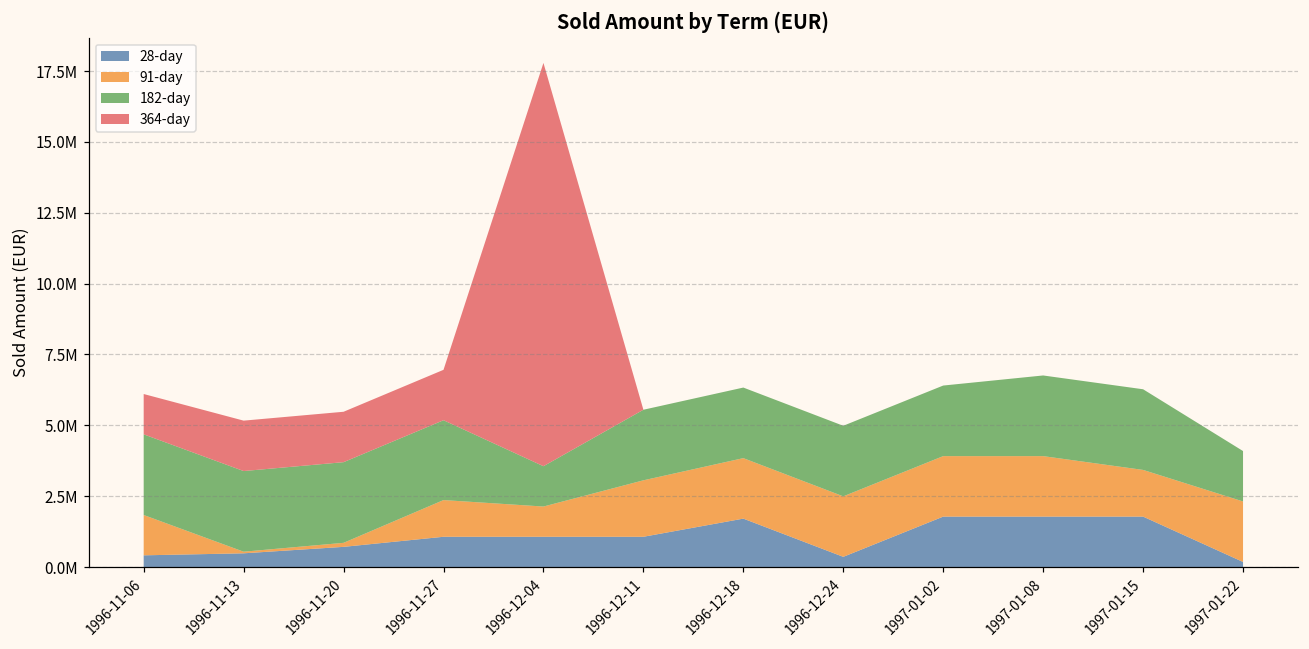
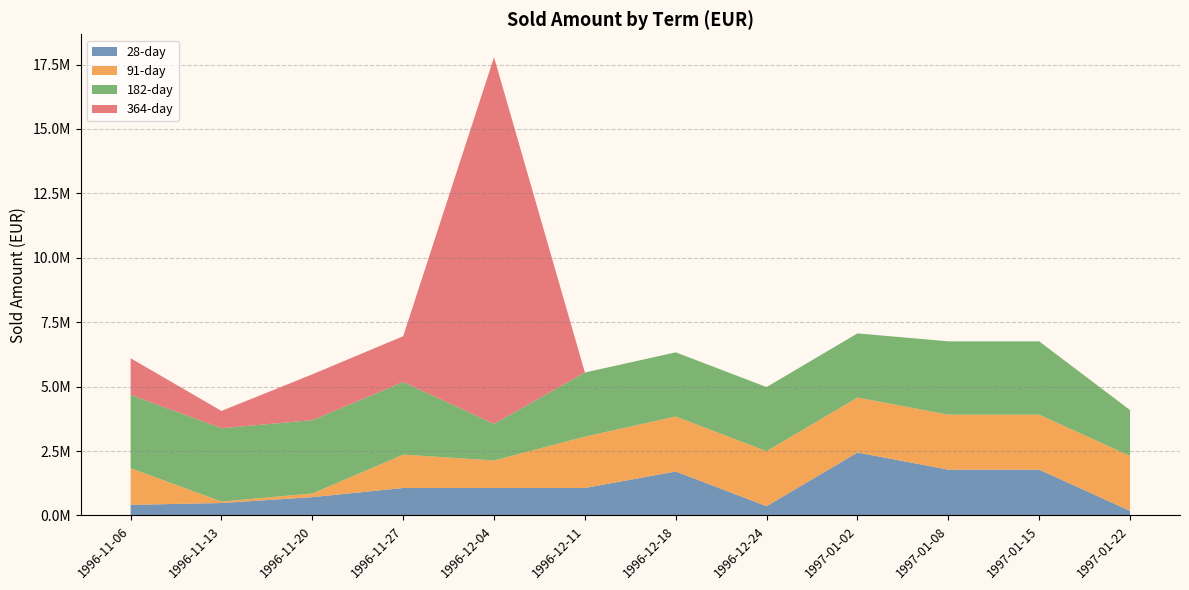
364-day, 1996-11-13: 1800000 -> 700000
28-day, 1997-01-02: 1800000 -> 2400000
91-day, 1997-01-15: 1600000 -> 2100000
